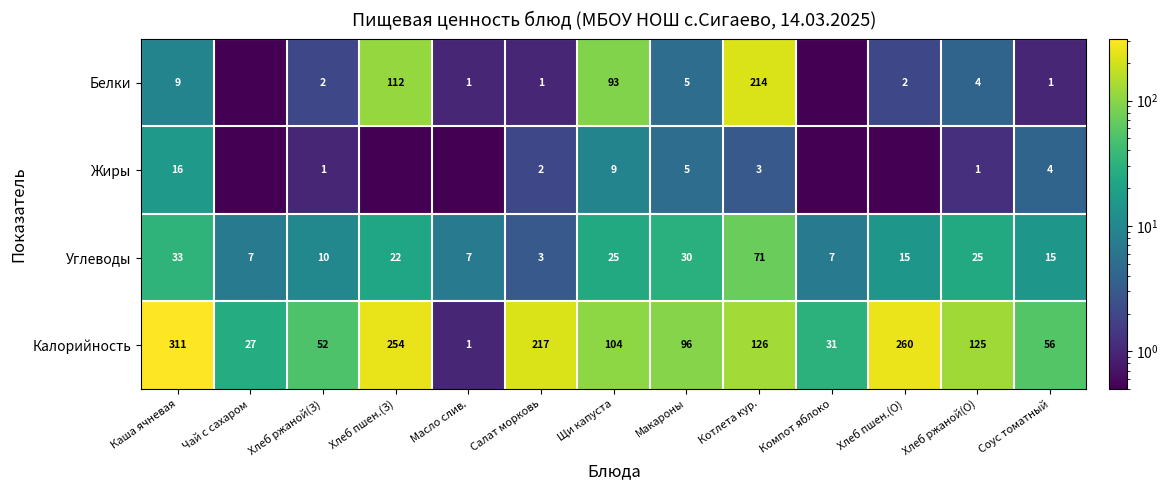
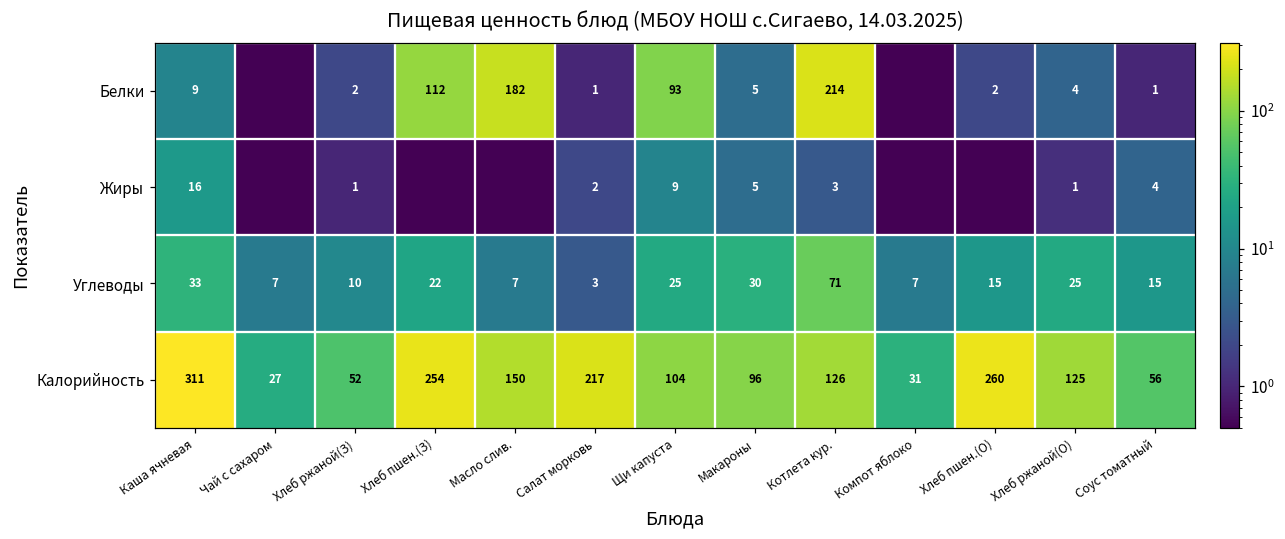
Белки, Масло слив.: 1 -> 182
Калорийность, Масло слив.: 1 -> 150
